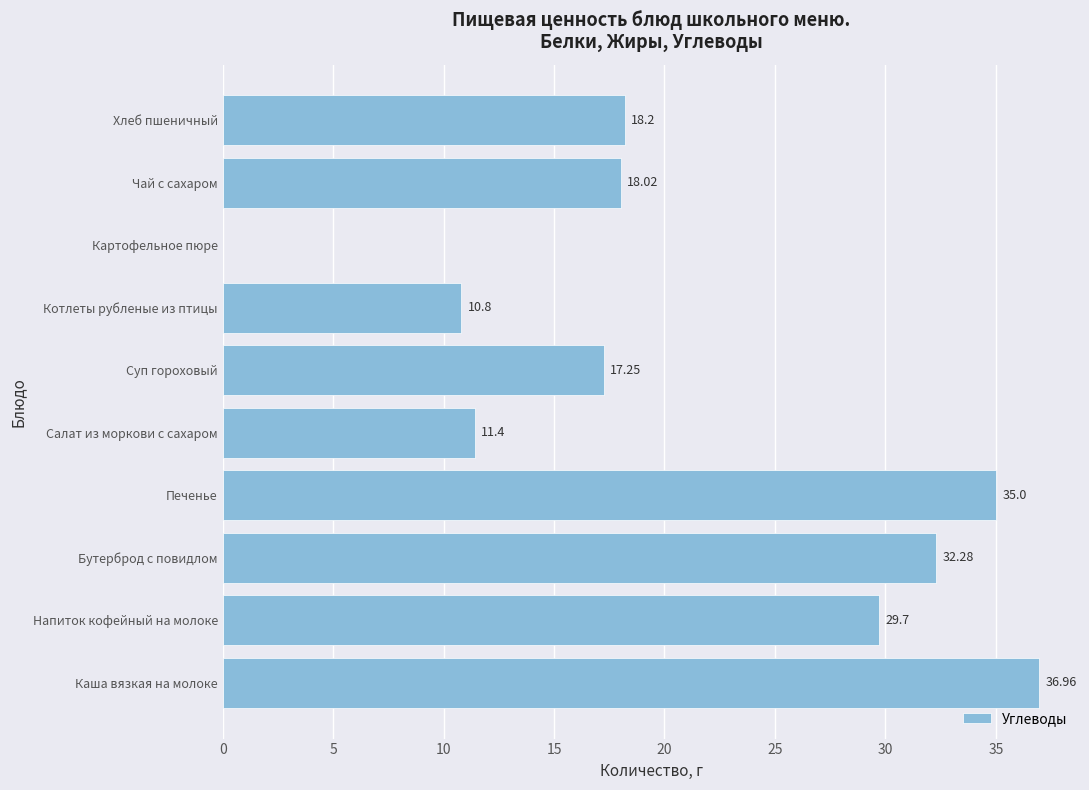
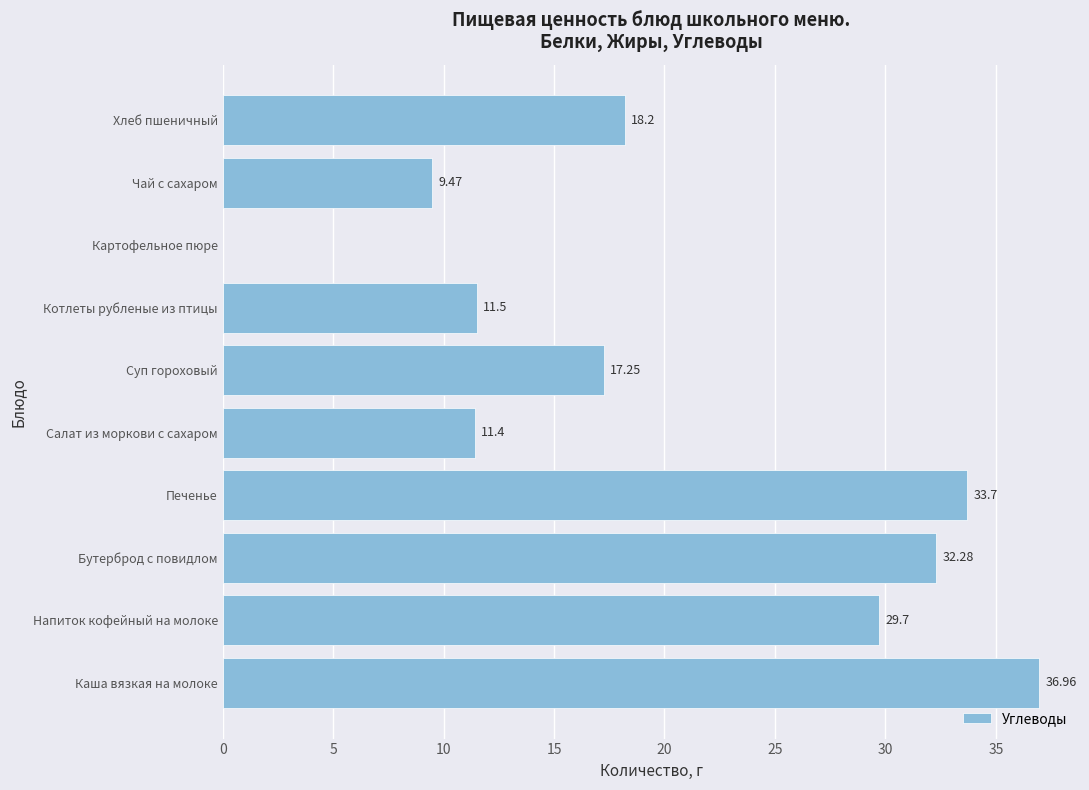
Чай с сахаром: 18.02 -> 9.47
Котлеты рубленые из птицы: 10.8 -> 11.5
Печенье: 35.0 -> 33.7
